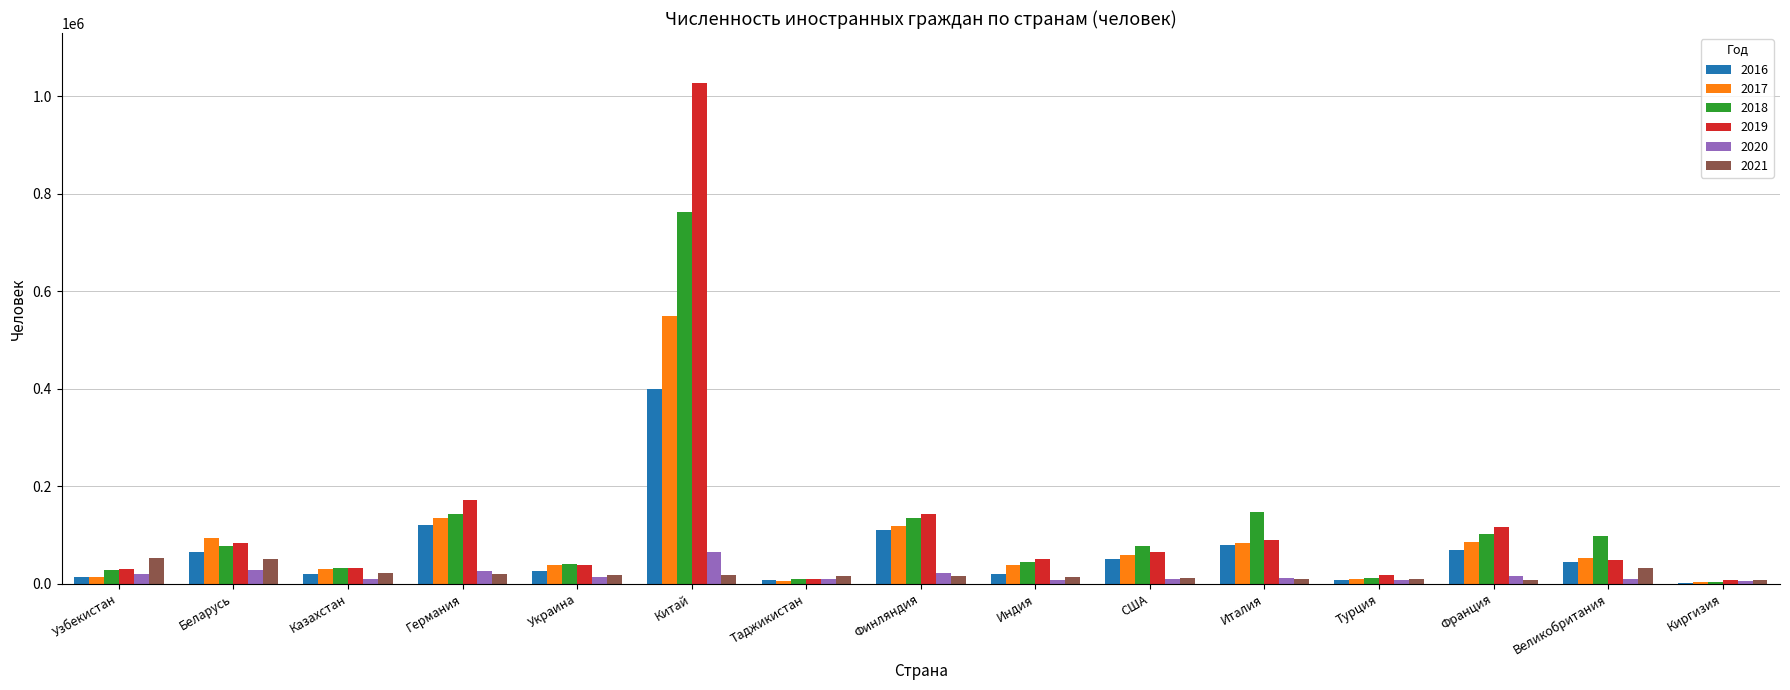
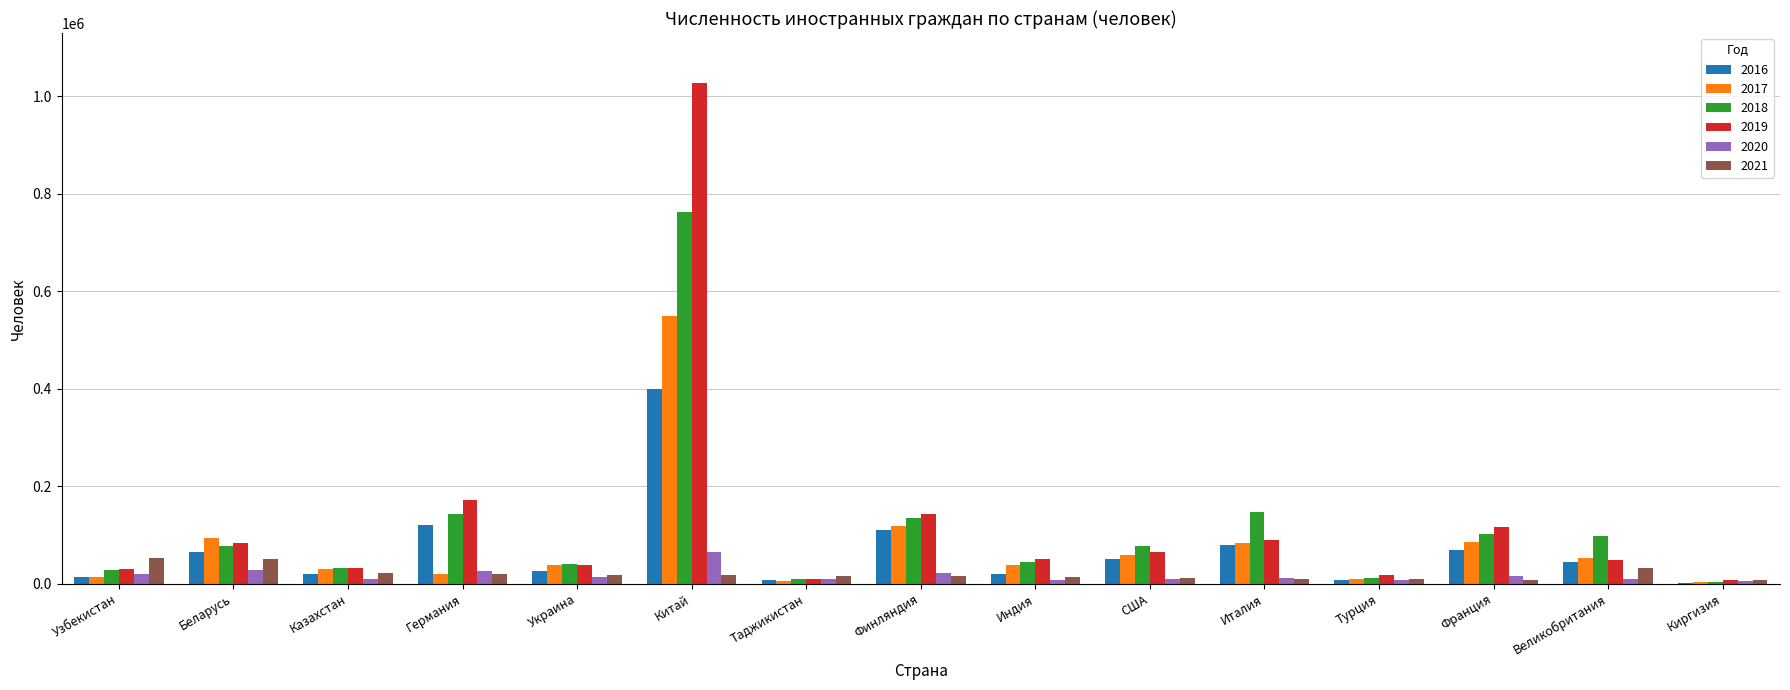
2017, Германия: 130000 -> 20000
